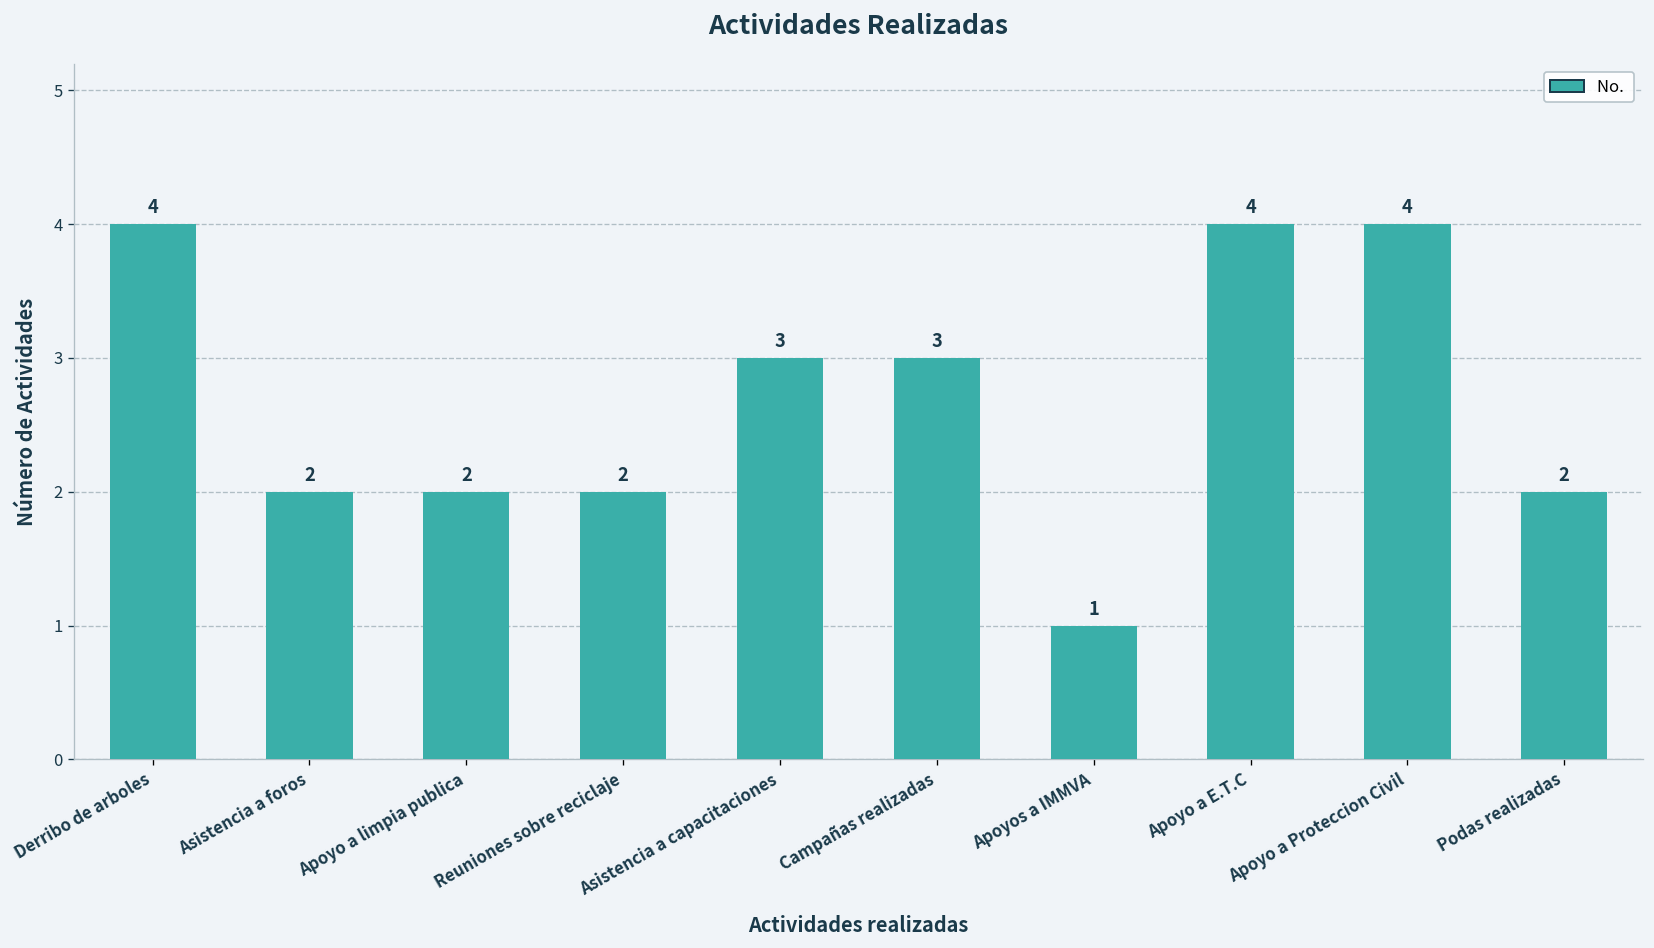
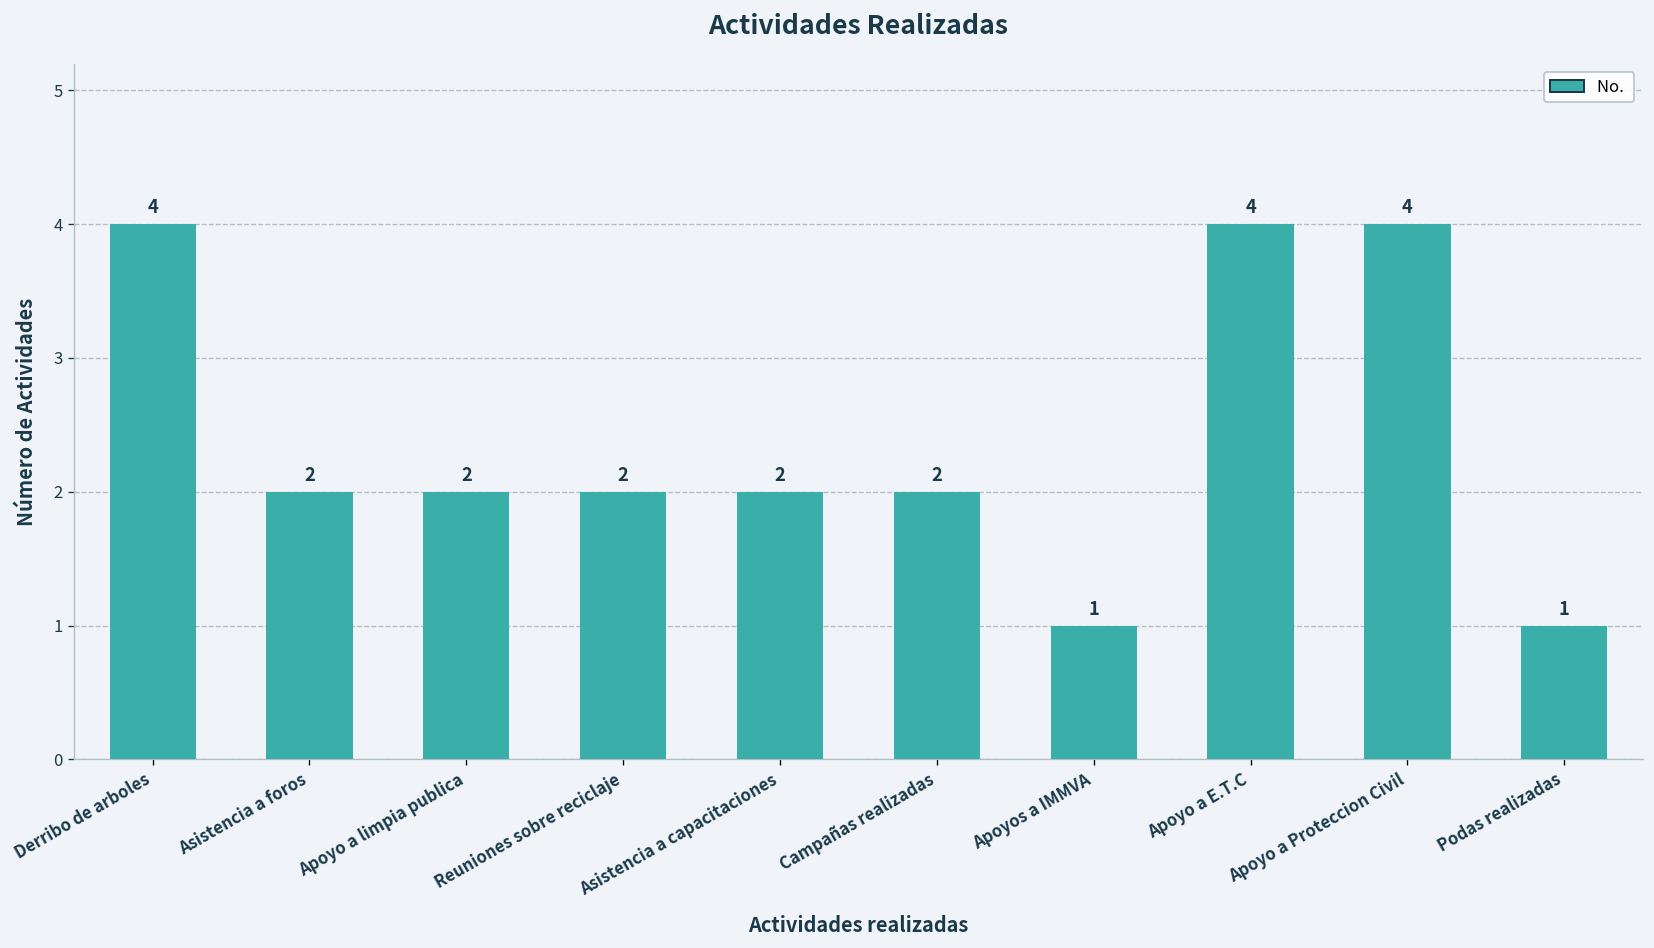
Asistencia a capacitaciones: 3 -> 2
Campañas realizadas: 3 -> 2
Podas realizadas: 2 -> 1
